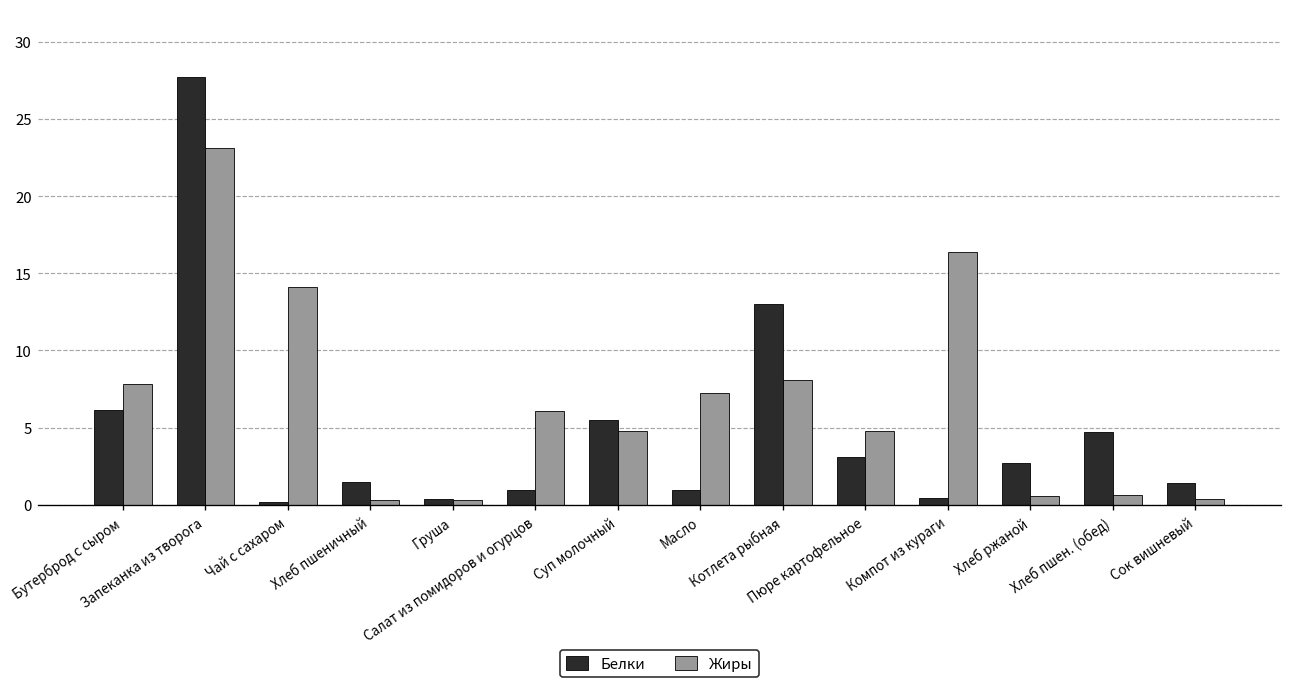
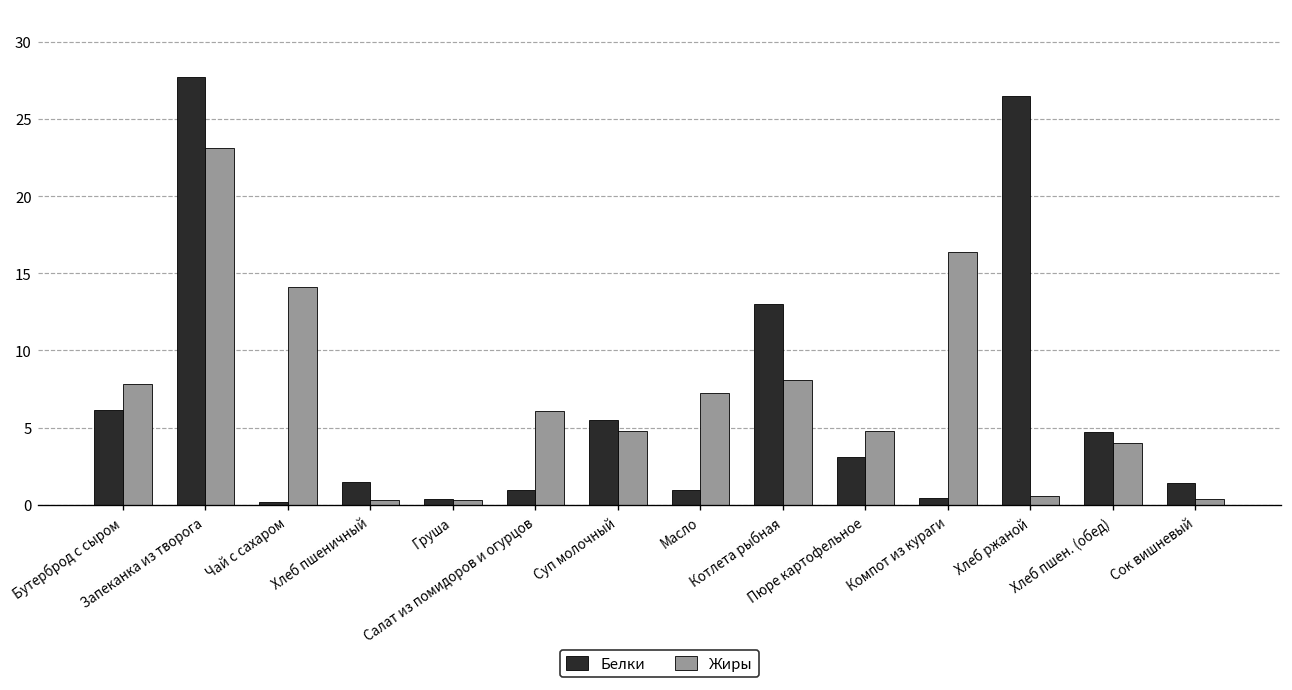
Белки, Хлеб ржаной: 2.7 -> 26.5
Жиры, Хлеб пшен. (обед): 0.6 -> 4.0
